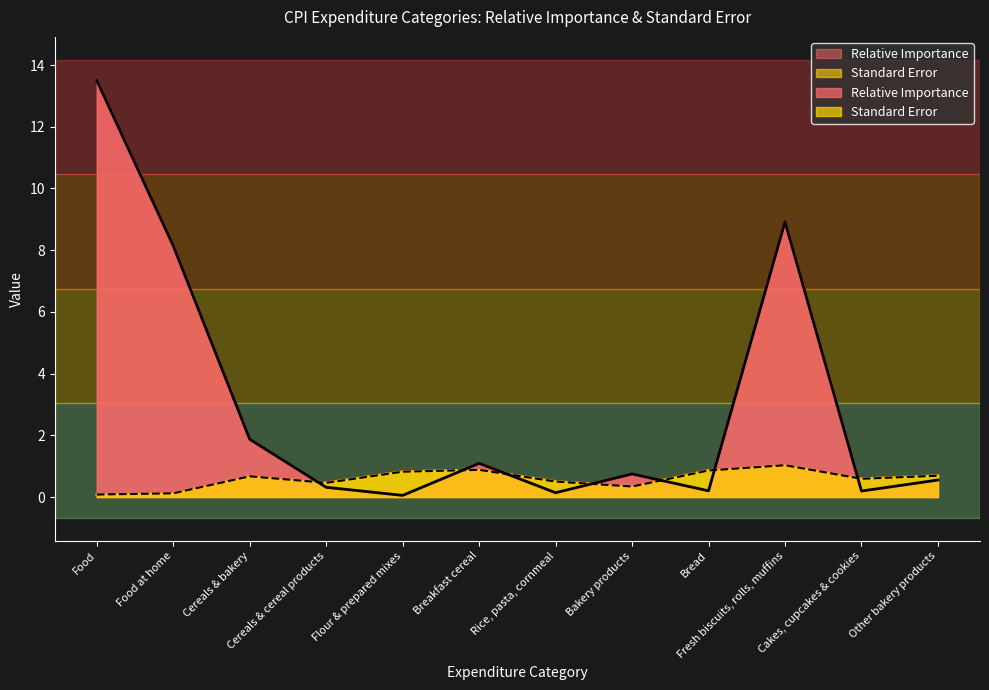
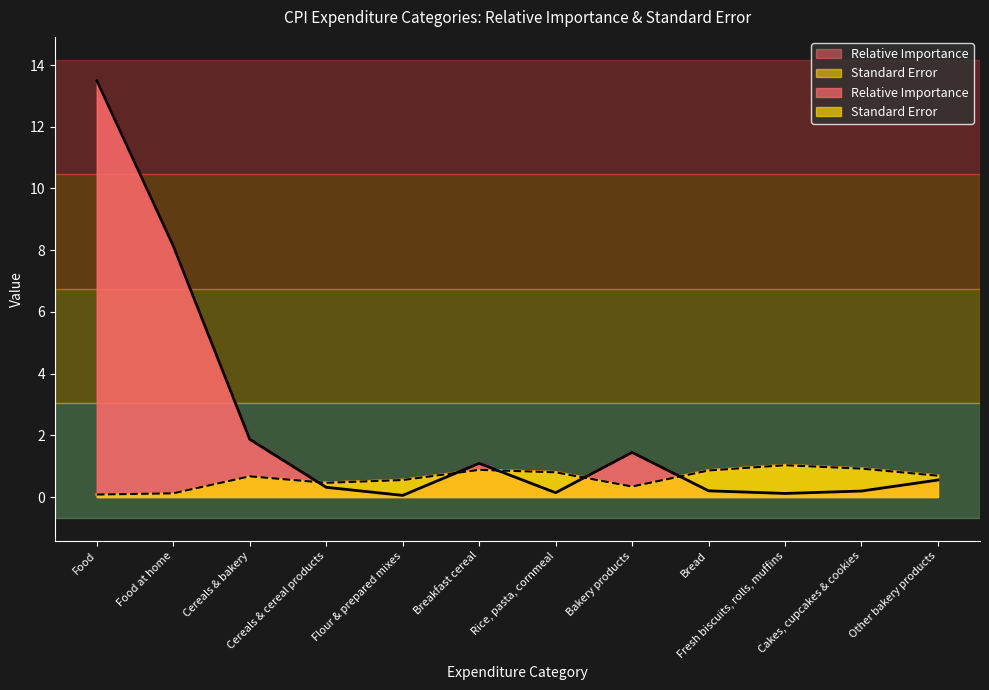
Standard Error, Flour & prepared mixes: 0.8 -> 0.6
Standard Error, Rice, pasta, cornmeal: 0.5 -> 0.8
Relative Importance, Bakery products: 0.7 -> 1.4
Relative Importance, Fresh biscuits, rolls, muffins: 8.9 -> 0.1
Standard Error, Cakes, cupcakes & cookies: 0.6 -> 0.9
